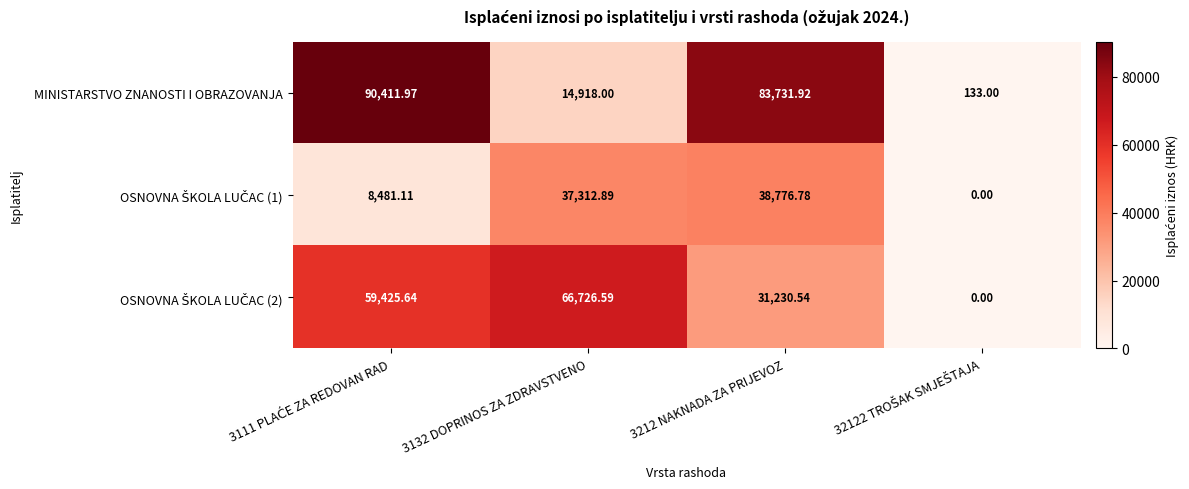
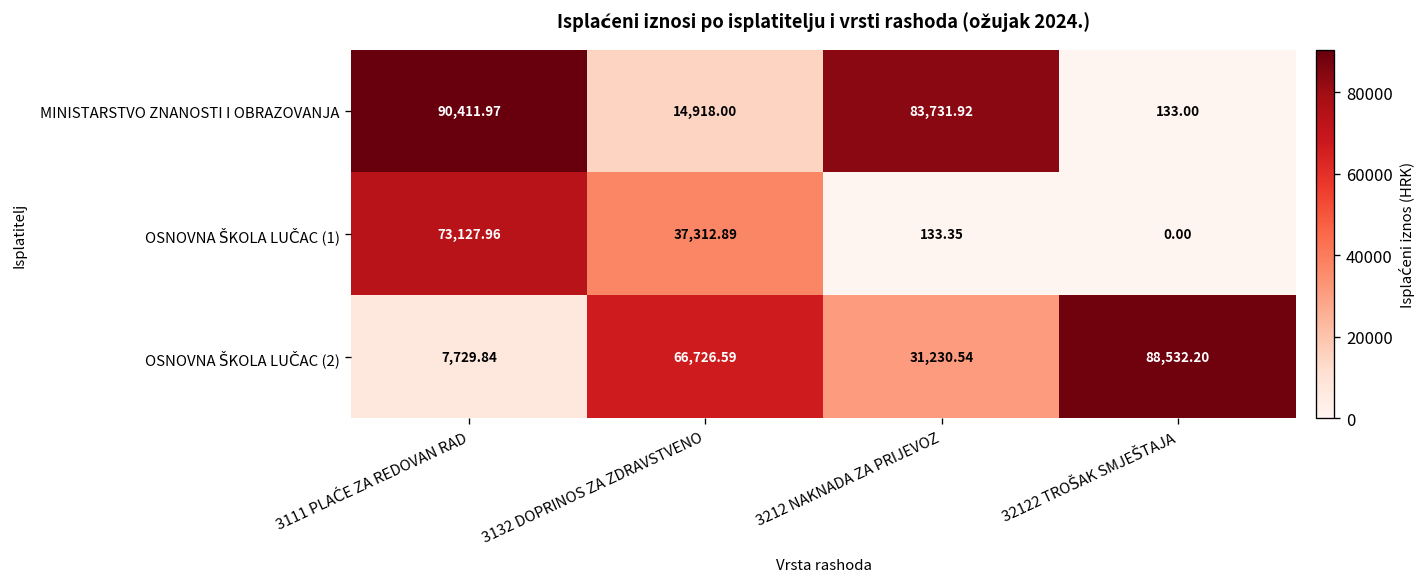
OSNOVNA ŠKOLA LUČAC (1), 3111 PLAĆE ZA REDOVAN RAD: 8,481.11 -> 73,127.96
OSNOVNA ŠKOLA LUČAC (1), 3212 NAKNADA ZA PRIJEVOZ: 38,776.78 -> 133.35
OSNOVNA ŠKOLA LUČAC (2), 3111 PLAĆE ZA REDOVAN RAD: 59,425.64 -> 7,729.84
OSNOVNA ŠKOLA LUČAC (2), 32122 TROŠAK SMJEŠTAJA: 0.00 -> 88,532.20
